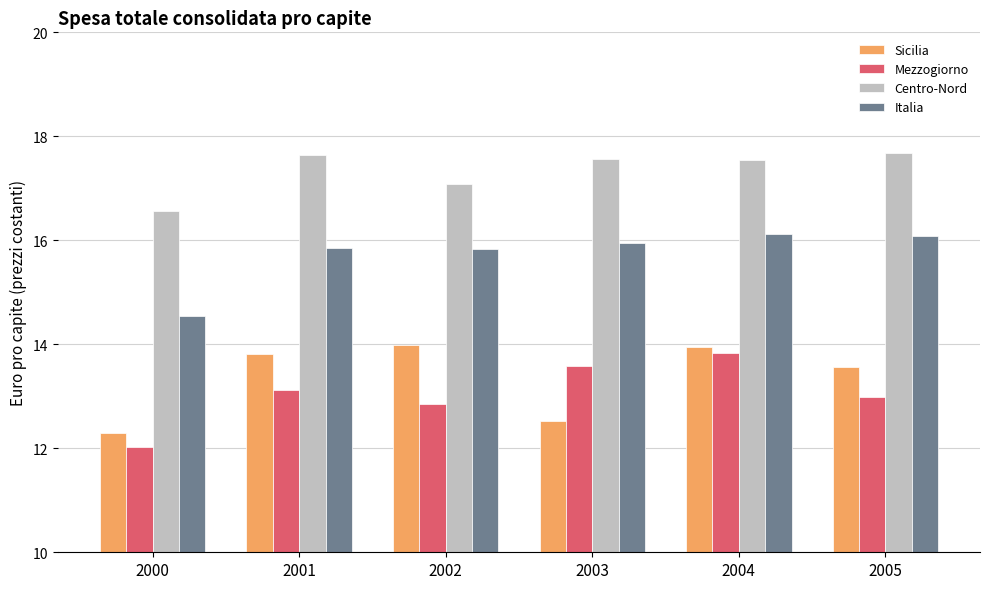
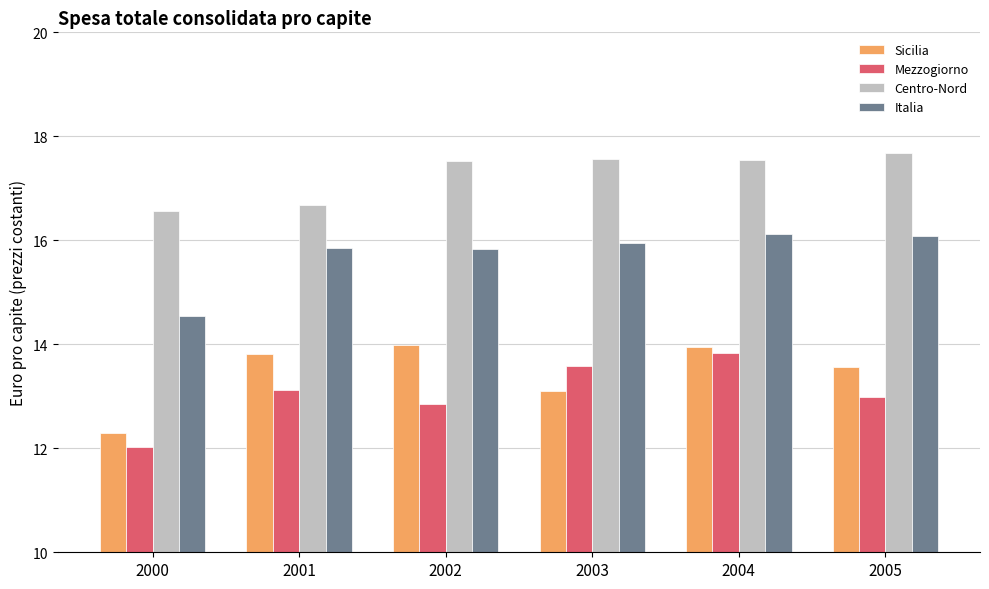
Centro-Nord, 2001: 17.6 -> 16.7
Centro-Nord, 2002: 17.1 -> 17.5
Sicilia, 2003: 12.5 -> 13.1
